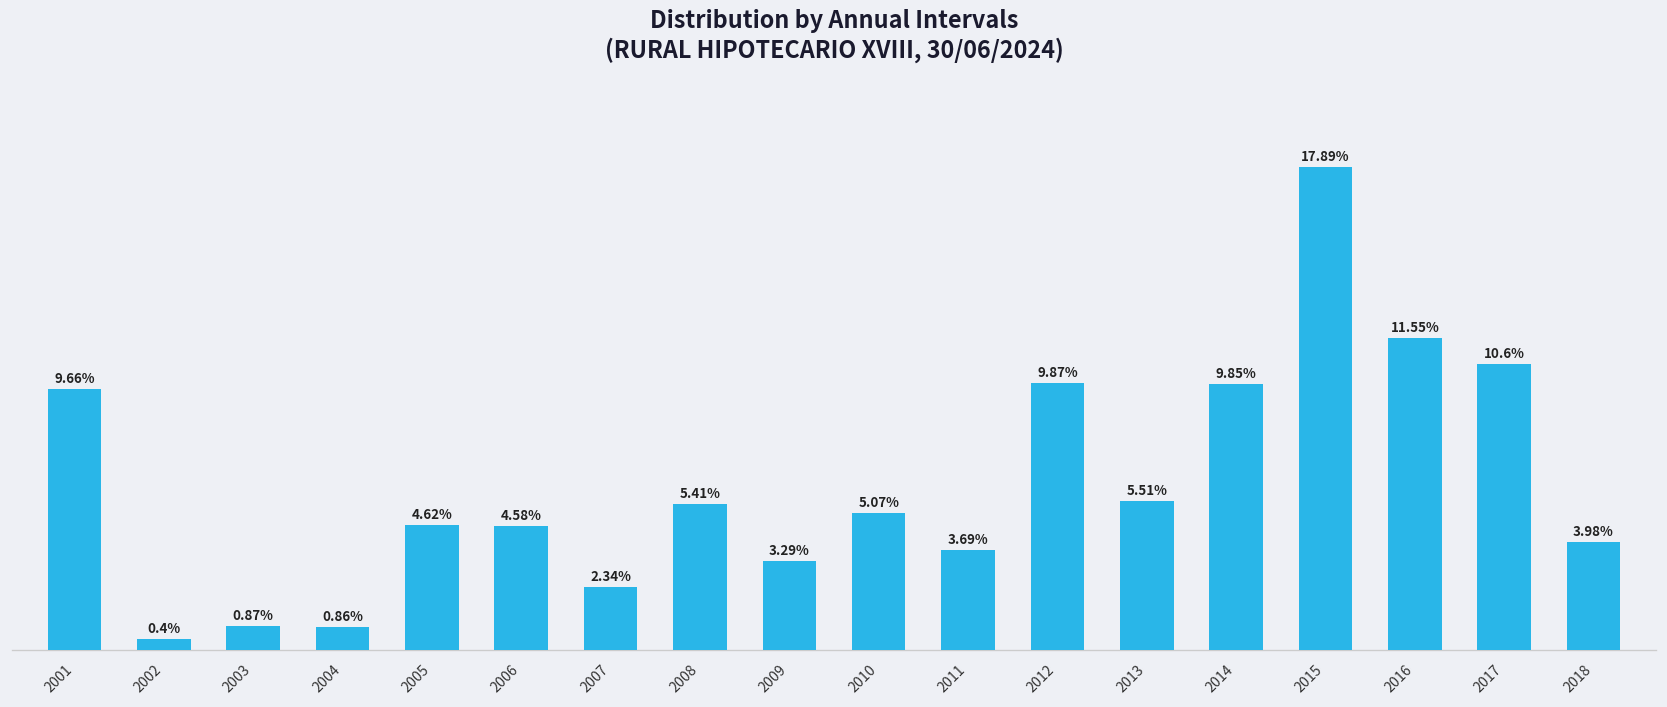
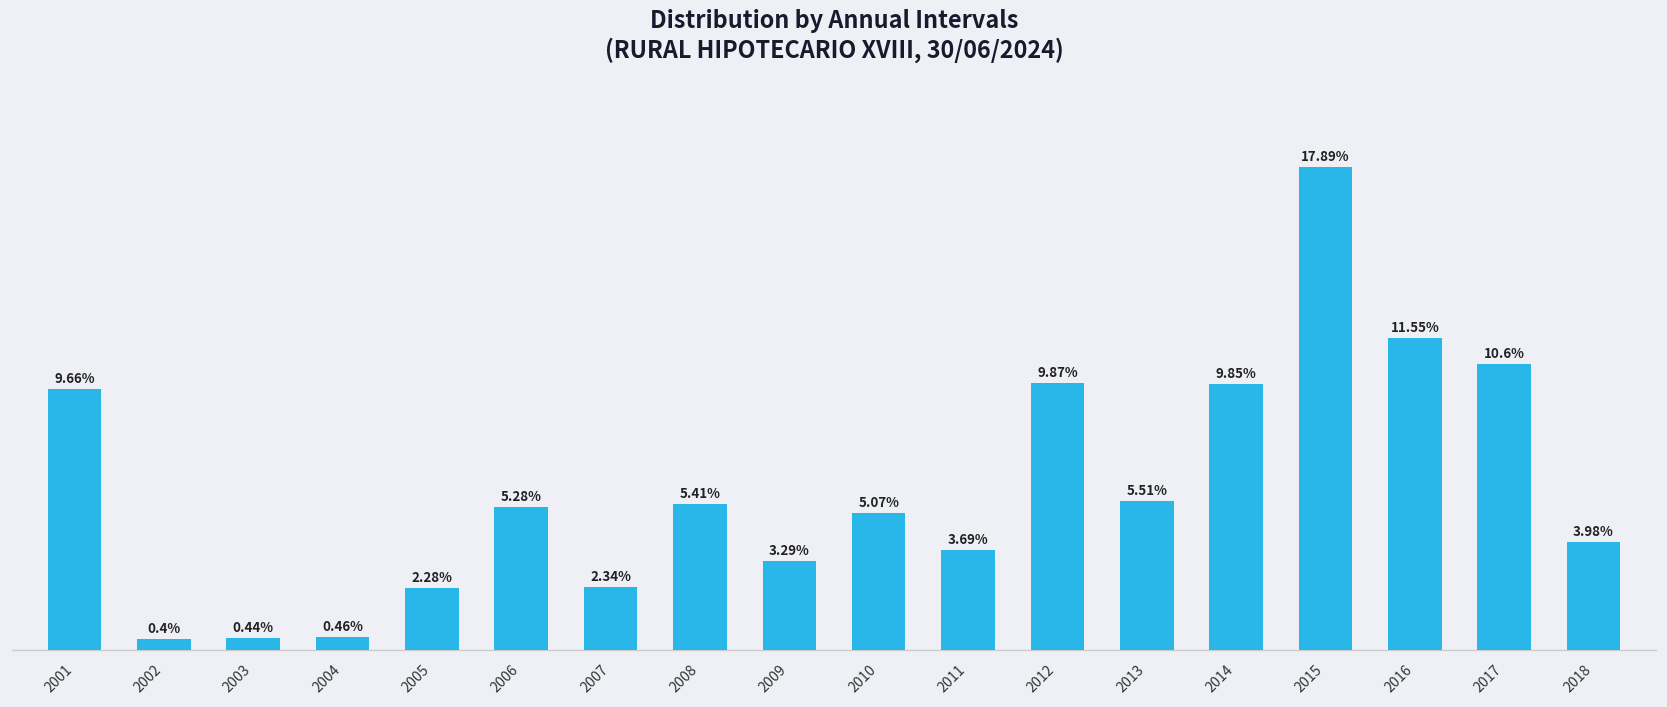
2003: 0.87% -> 0.44%
2004: 0.86% -> 0.46%
2005: 4.62% -> 2.28%
2006: 4.58% -> 5.28%
